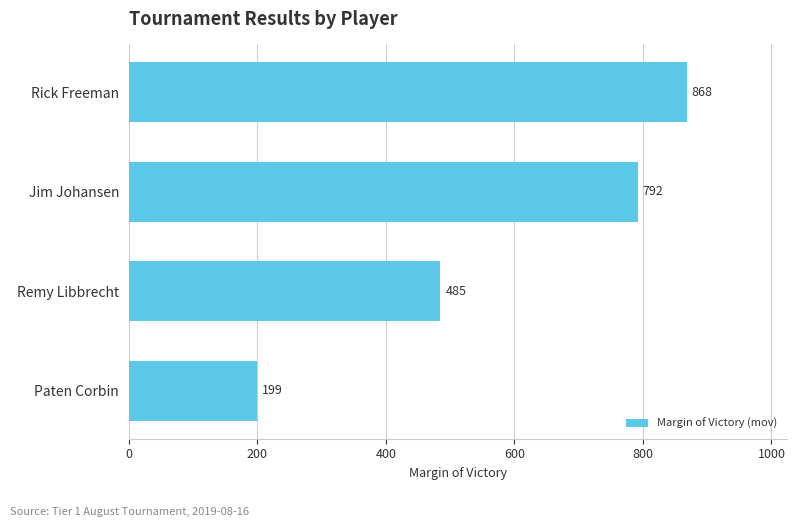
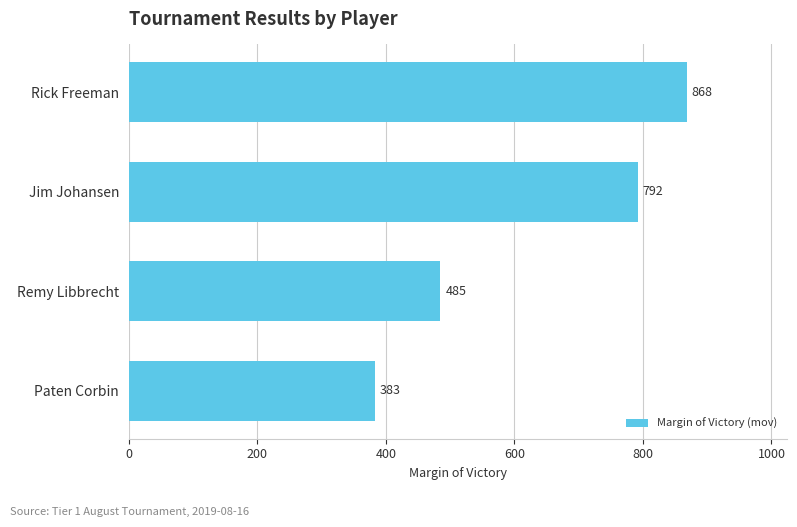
Paten Corbin: 199 -> 383
